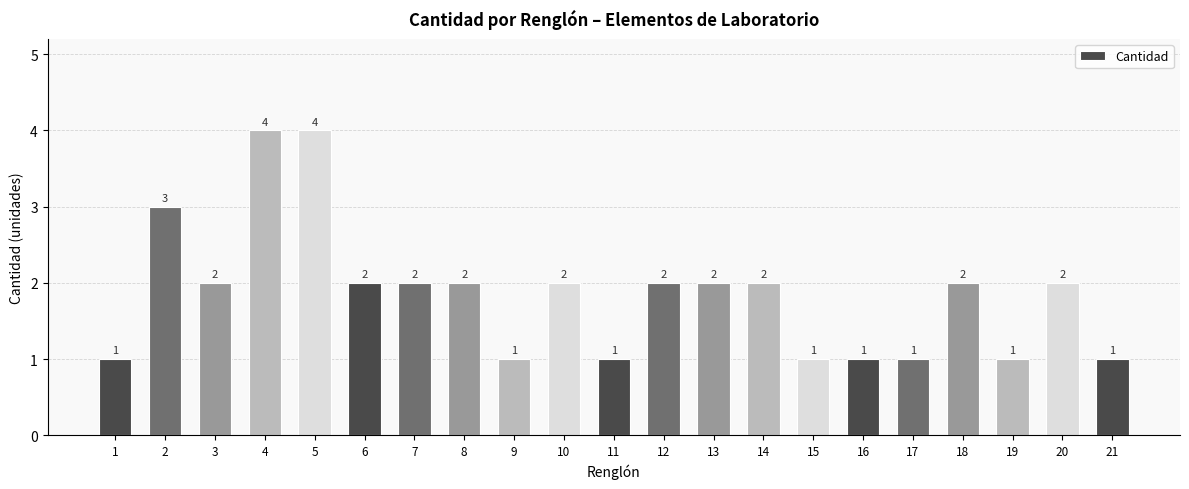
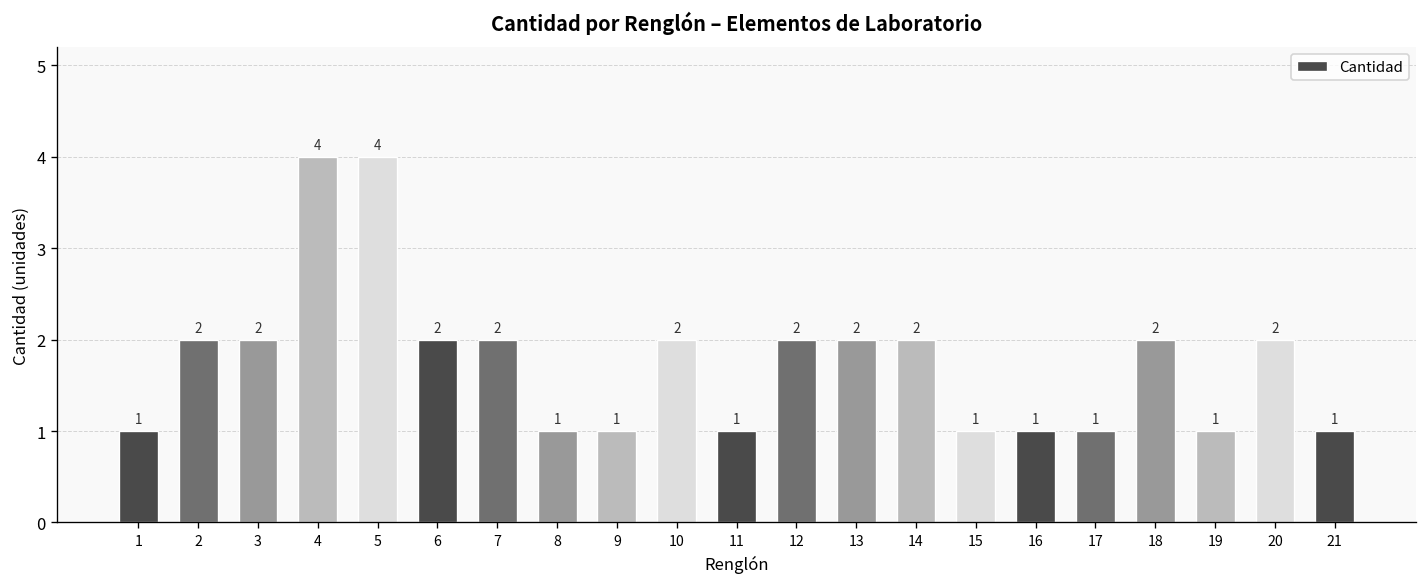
2: 3 -> 2
8: 2 -> 1
